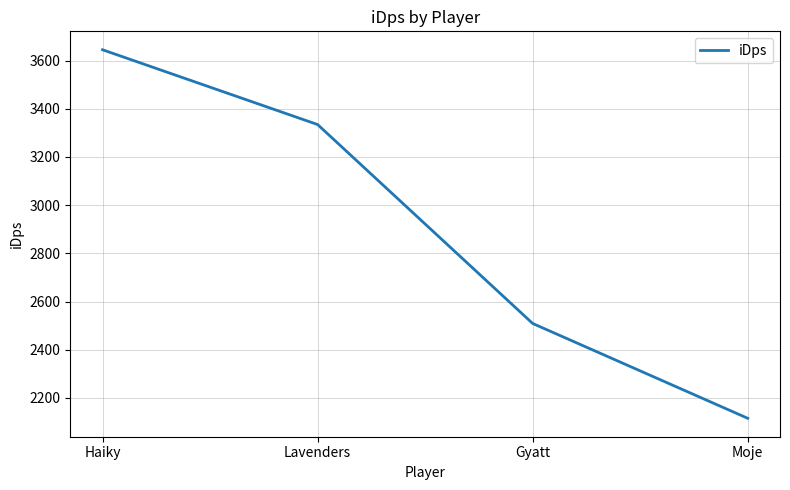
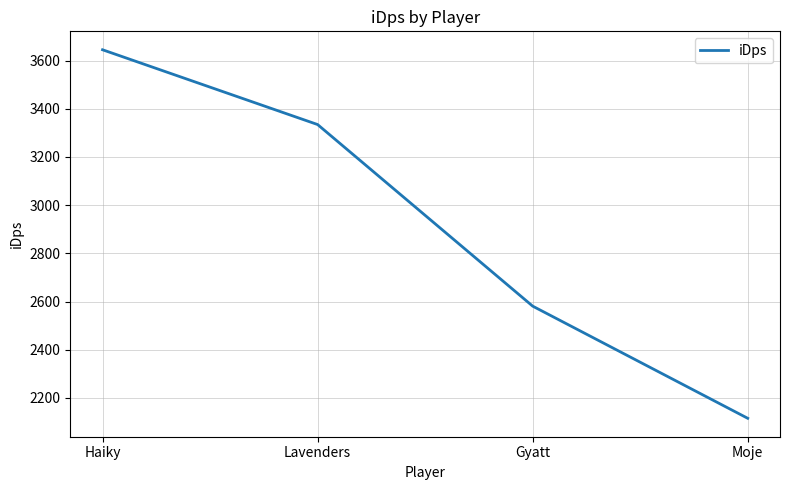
Gyatt: 2510 -> 2580
